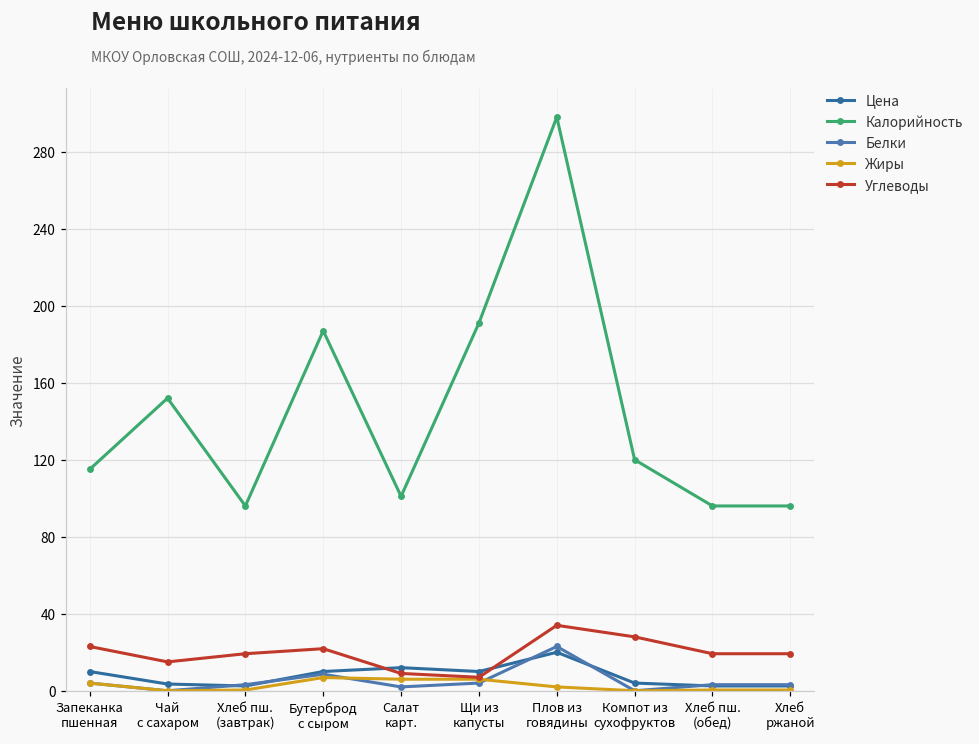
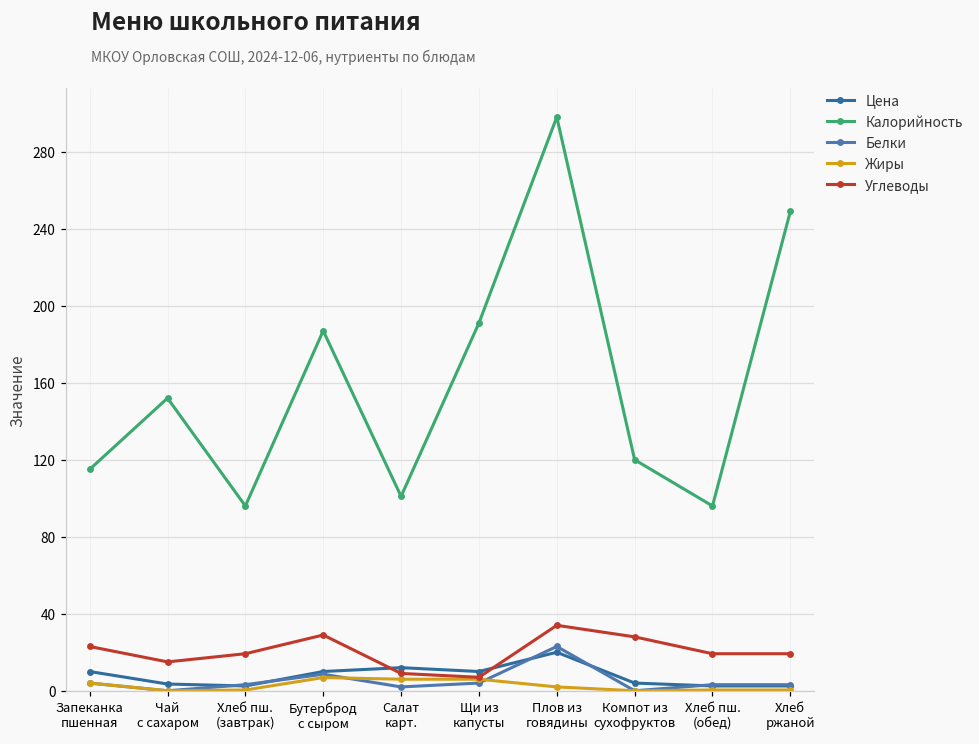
Углеводы, Бутерброд с сыром: 22 -> 29
Калорийность, Хлеб ржаной: 96 -> 249
